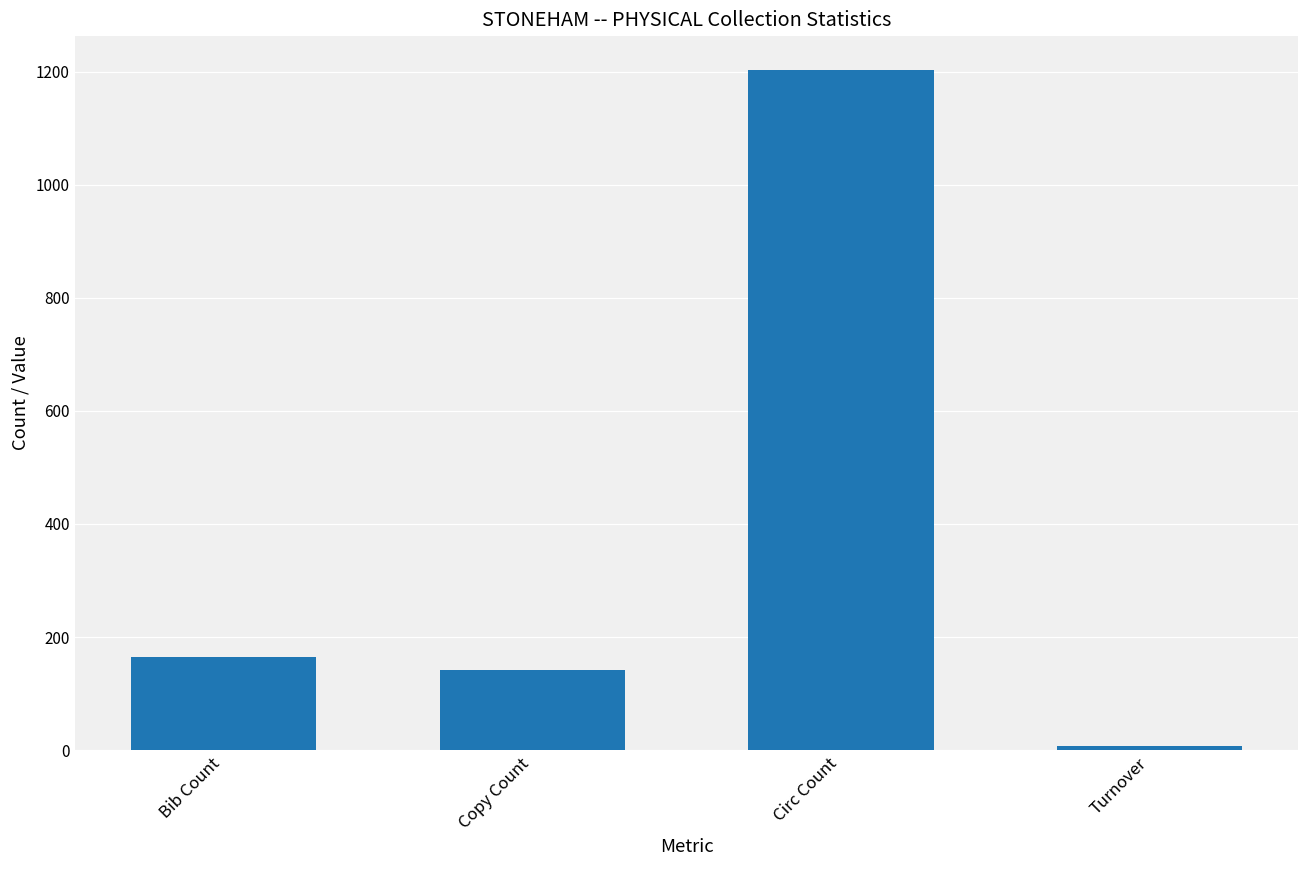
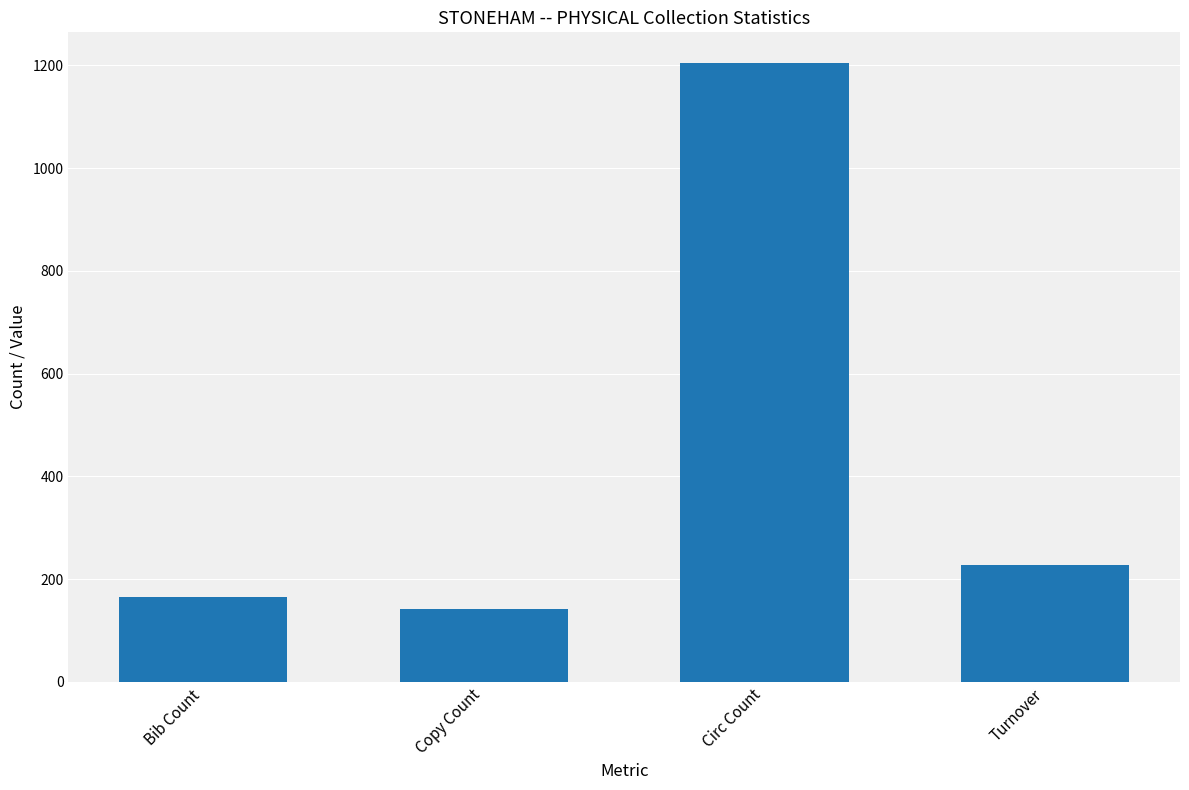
Turnover: 10 -> 230
